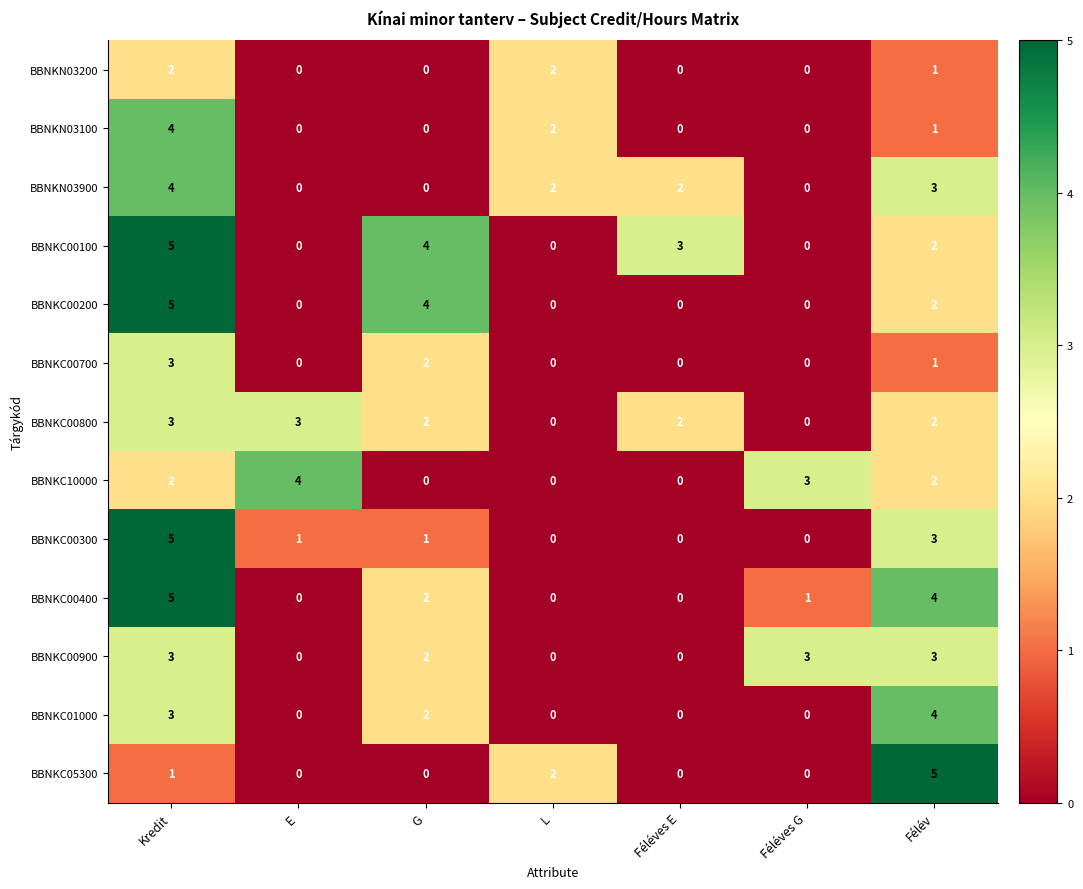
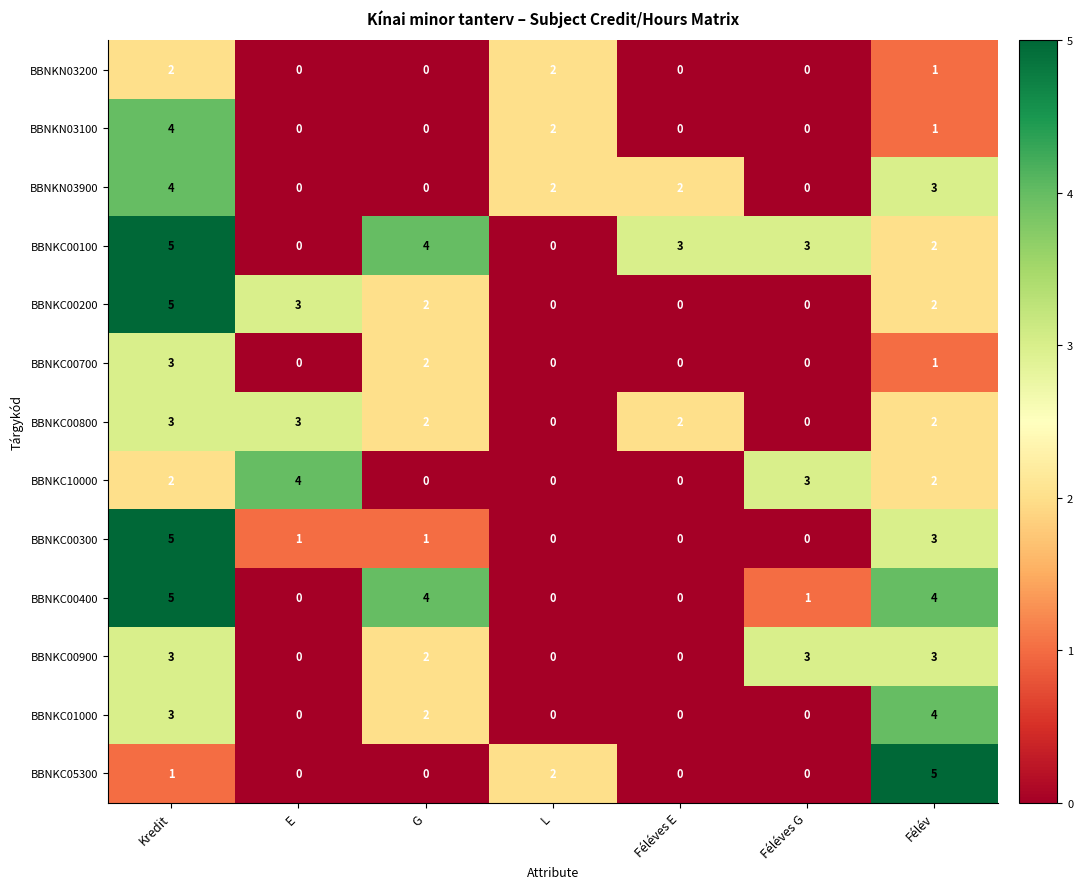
BBNKC00100, Féléves G: 0 -> 3
BBNKC00200, E: 0 -> 3
BBNKC00200, G: 4 -> 2
BBNKC00400, G: 2 -> 4
